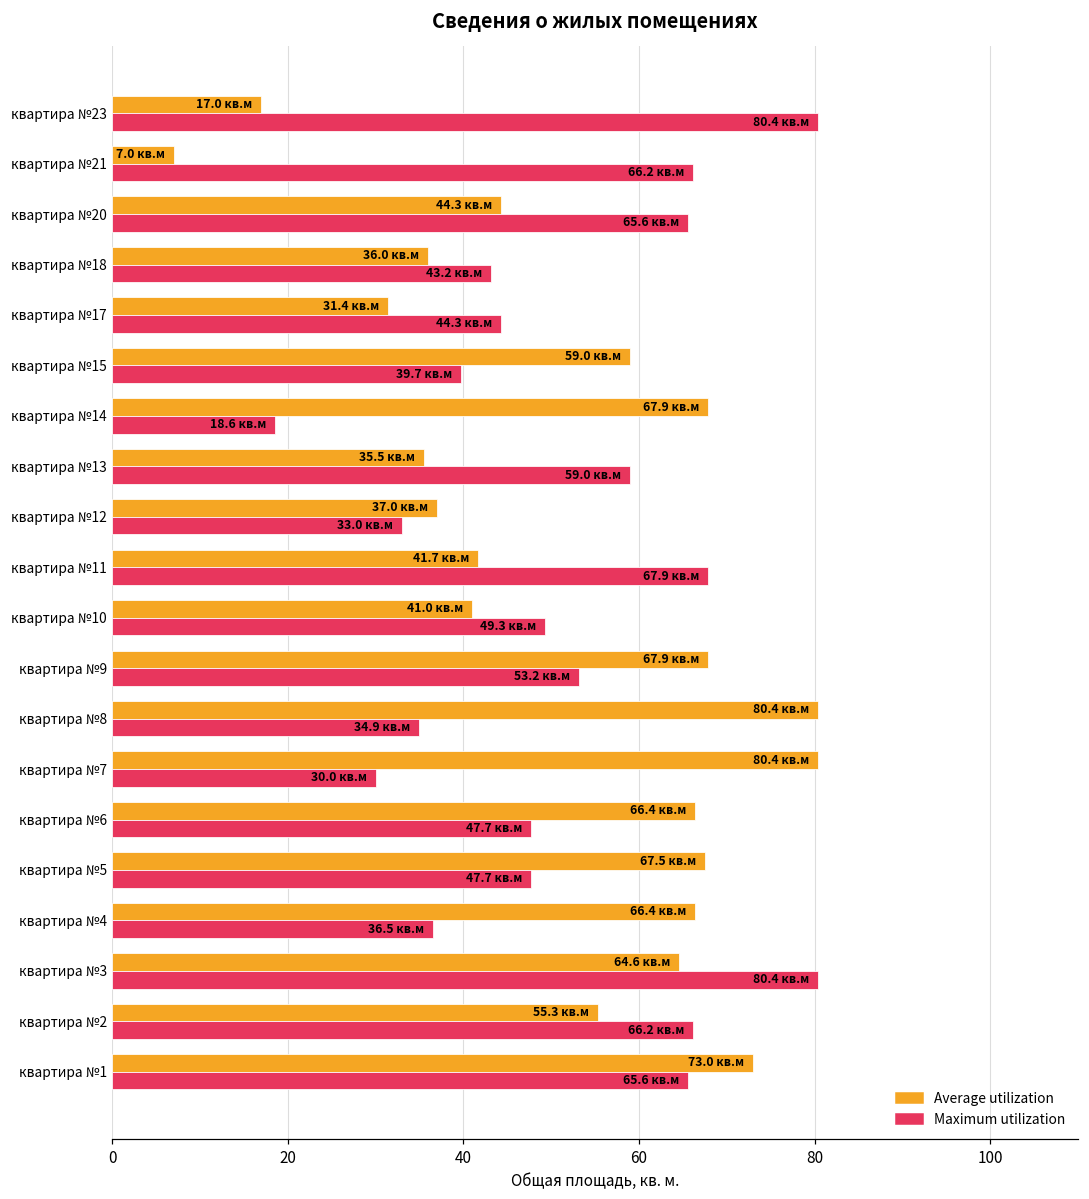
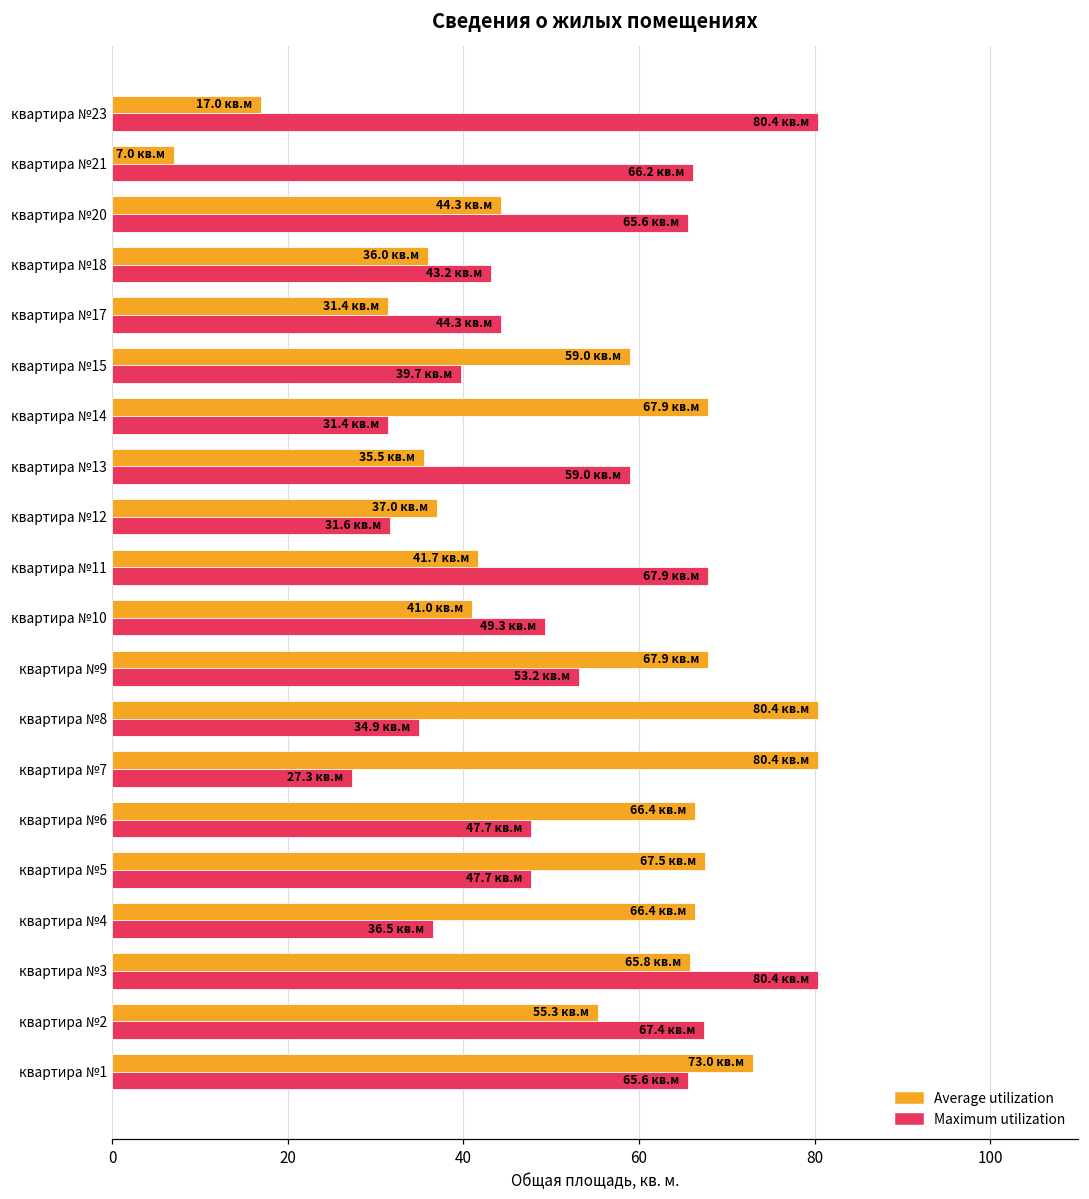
Maximum utilization, квартира №14: 18.6 -> 31.4
Maximum utilization, квартира №12: 33.0 -> 31.6
Maximum utilization, квартира №7: 30.0 -> 27.3
Average utilization, квартира №3: 64.6 -> 65.8
Maximum utilization, квартира №2: 66.2 -> 67.4
